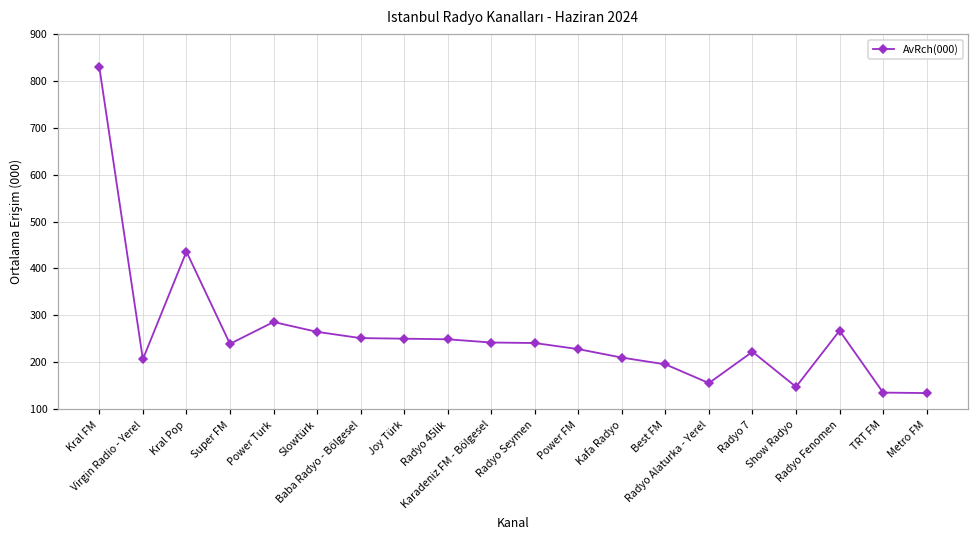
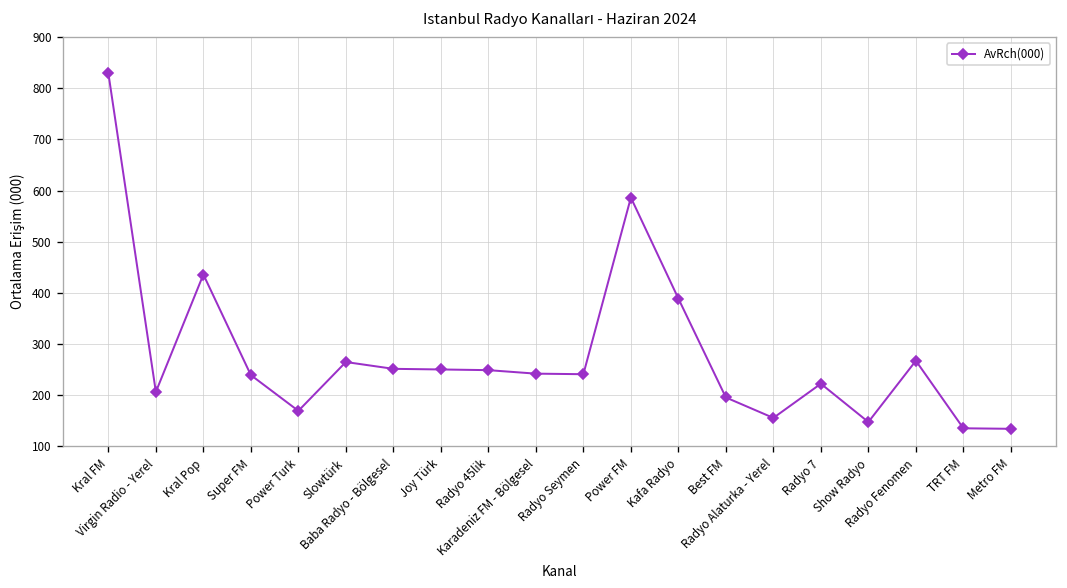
Power Turk: 290 -> 170
Power FM: 230 -> 590
Kafa Radyo: 210 -> 390
